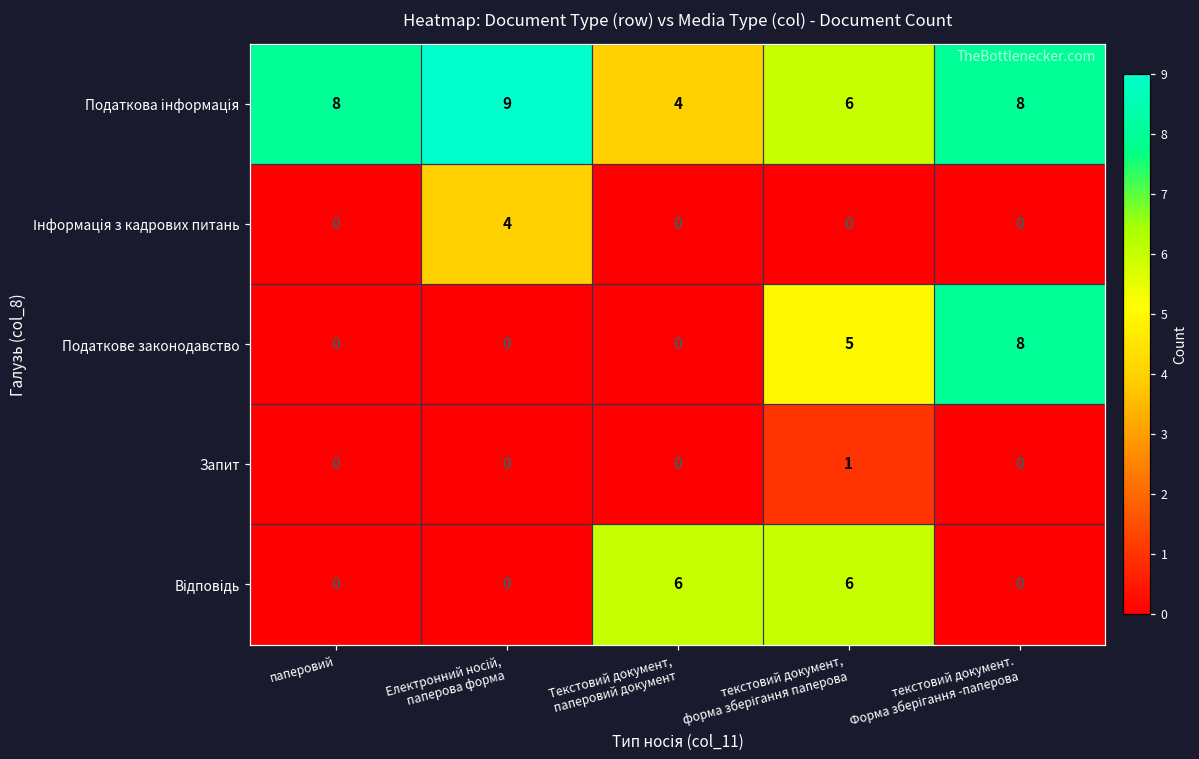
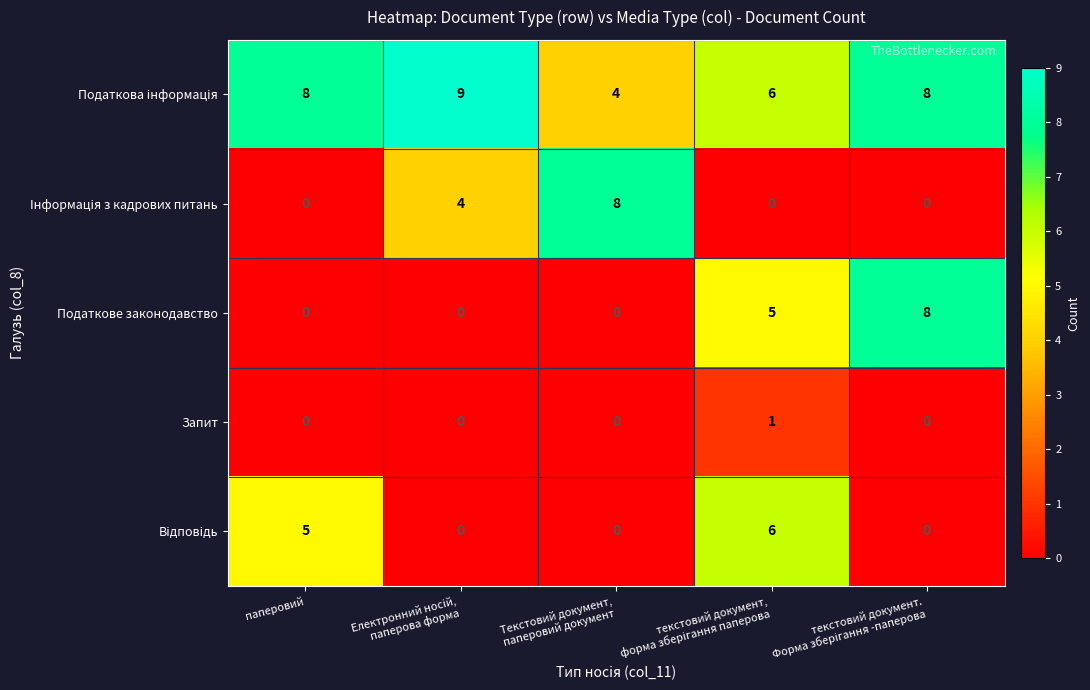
Інформація з кадрових питань, Текстовий документ, паперовий документ: 0 -> 8
Відповідь, паперовий: 0 -> 5
Відповідь, Текстовий документ, паперовий документ: 6 -> 0
